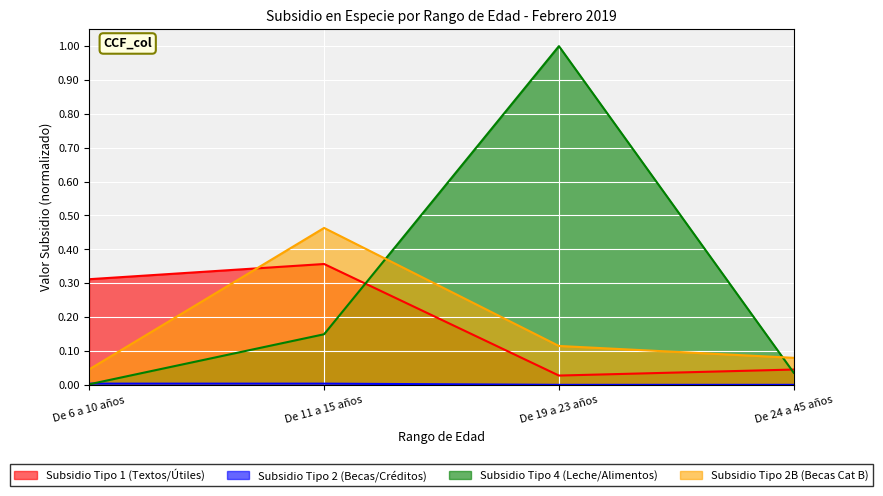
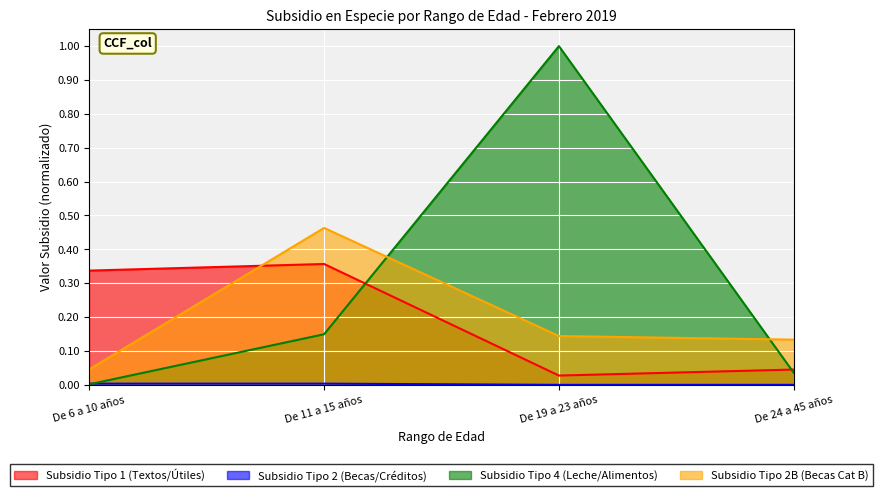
Subsidio Tipo 1 (Textos/Útiles), De 6 a 10 años: 0.31 -> 0.34
Subsidio Tipo 2B (Becas Cat B), De 19 a 23 años: 0.11 -> 0.14
Subsidio Tipo 2B (Becas Cat B), De 24 a 45 años: 0.08 -> 0.13
